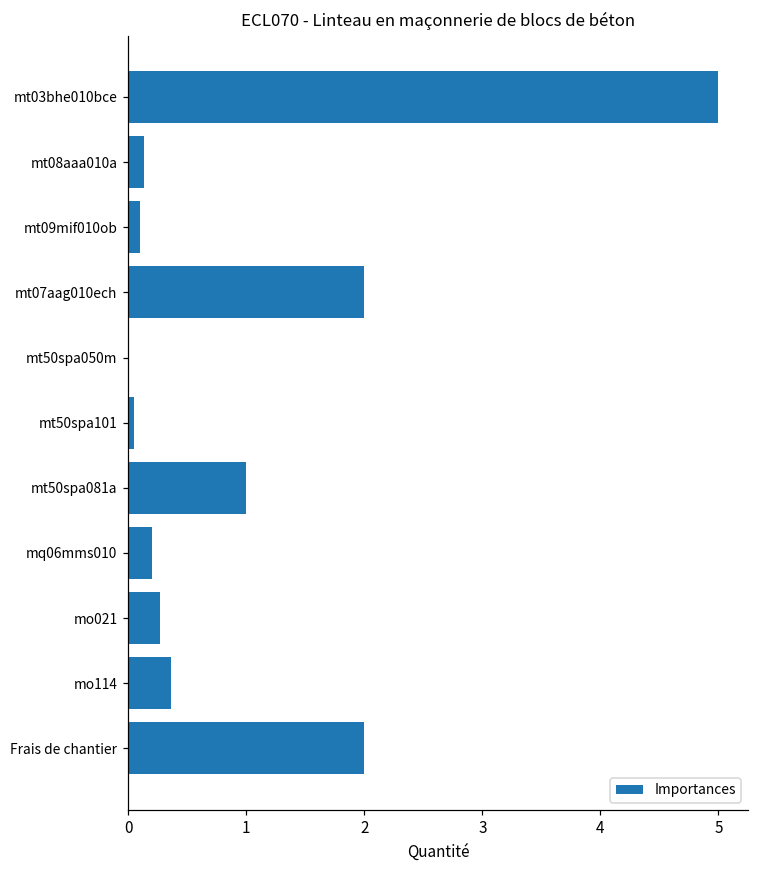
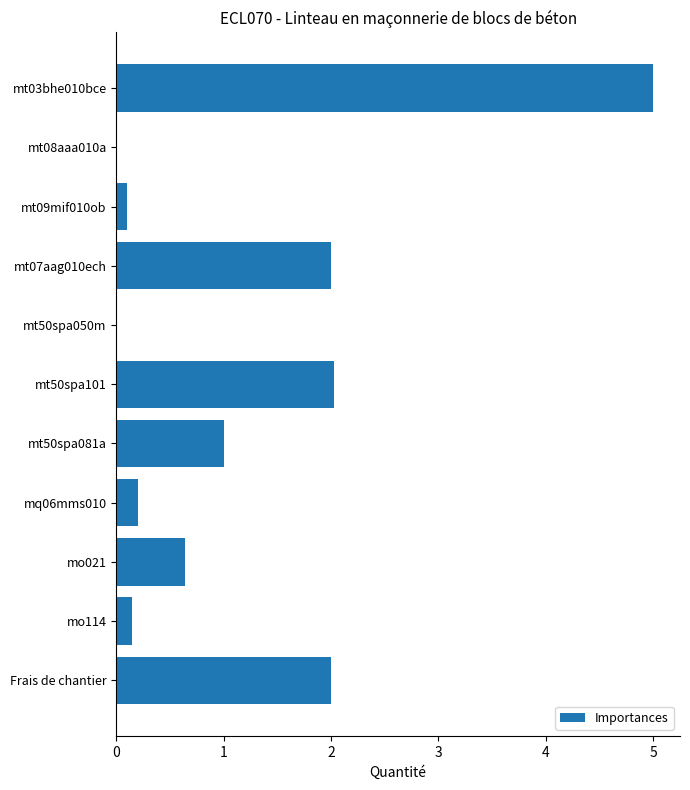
mt08aaa010a: 0.14 -> 0.00
mt50spa101: 0.05 -> 2.03
mo021: 0.27 -> 0.64
mo114: 0.36 -> 0.15
